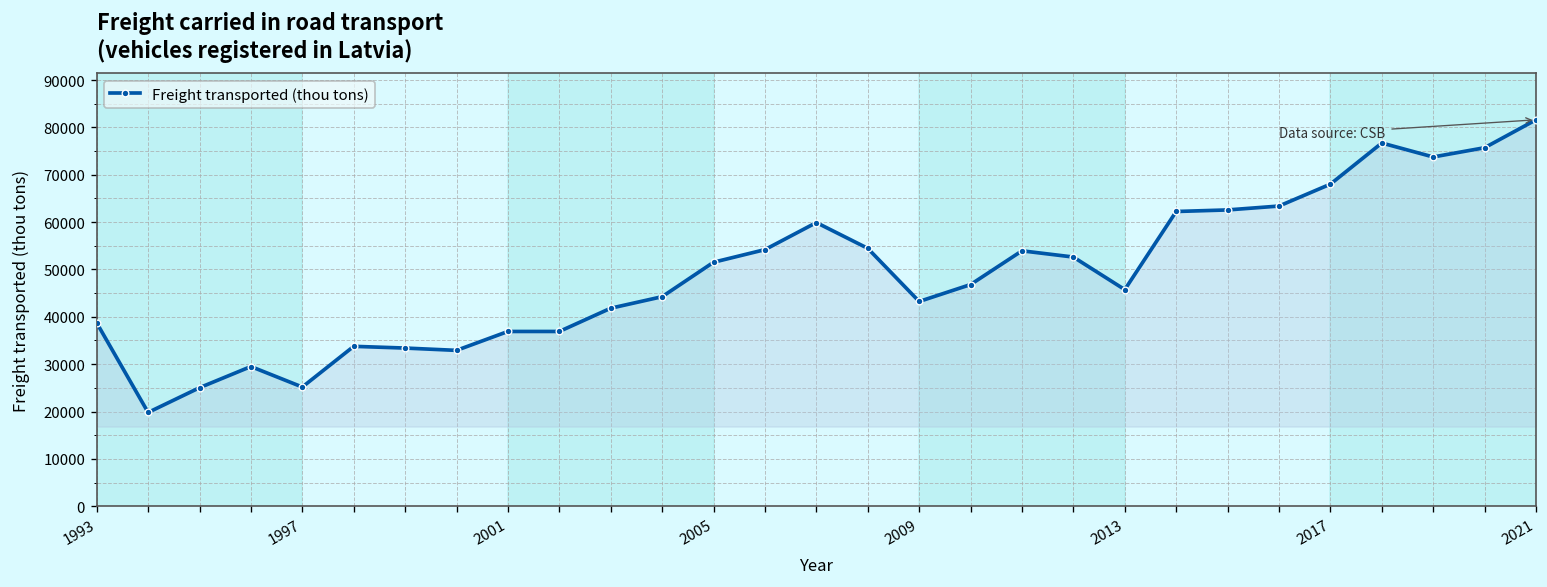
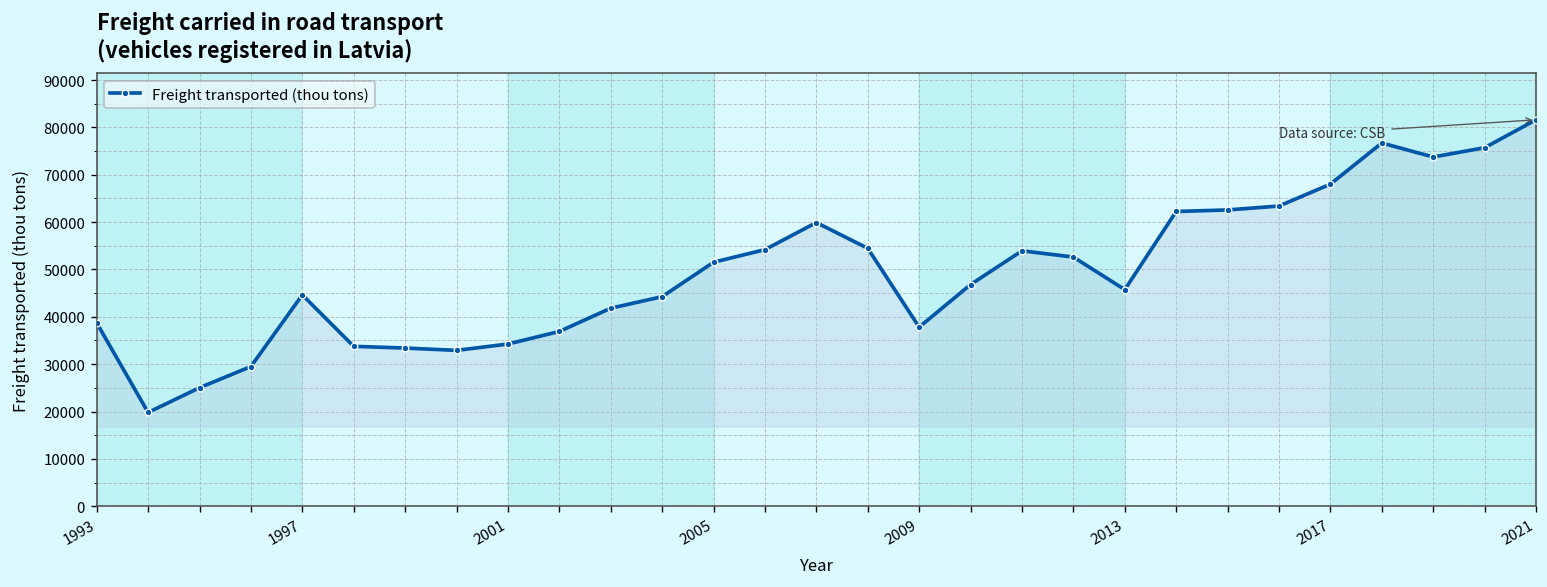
1997: 25000 -> 45000
2001: 37000 -> 34000
2009: 43000 -> 38000
